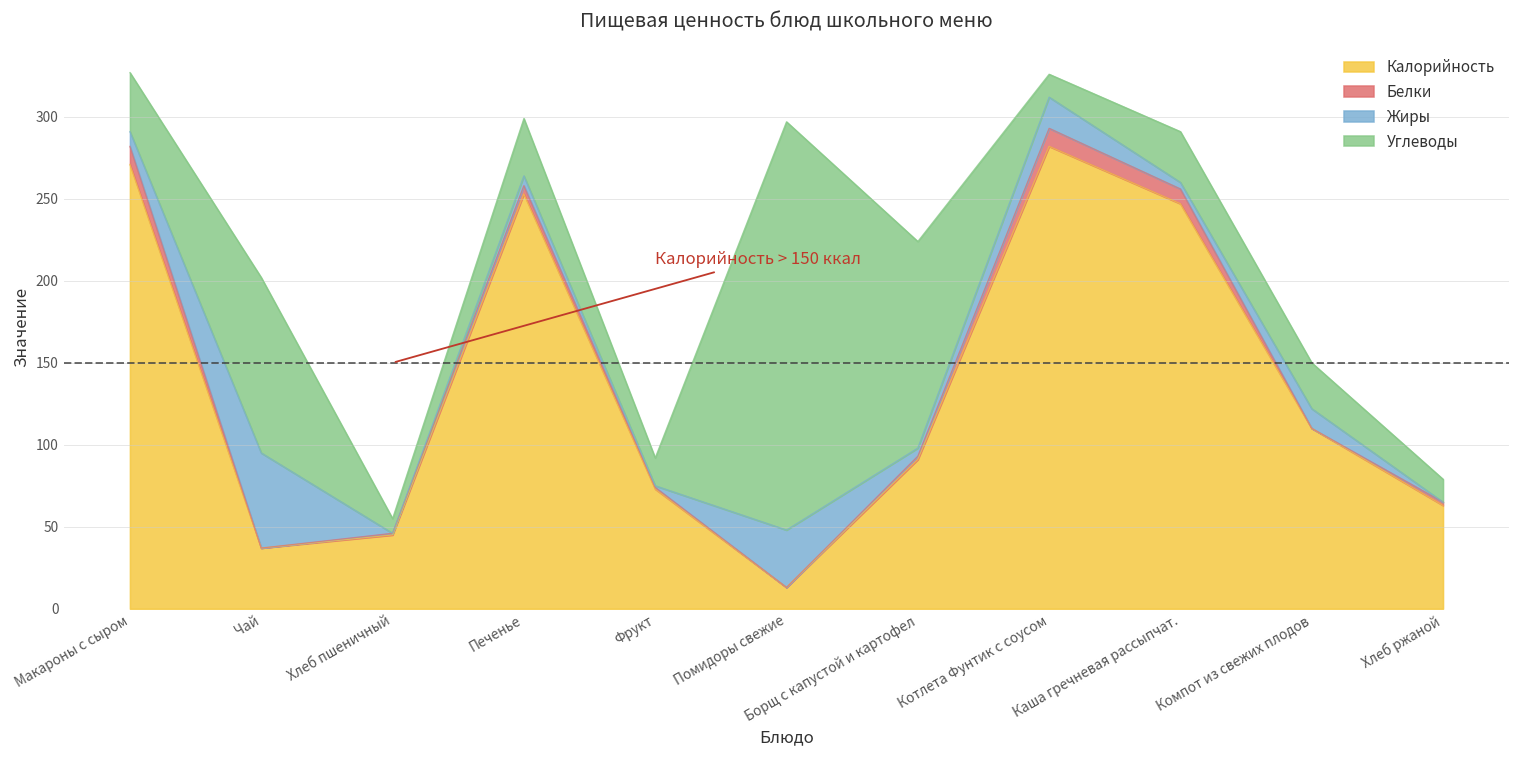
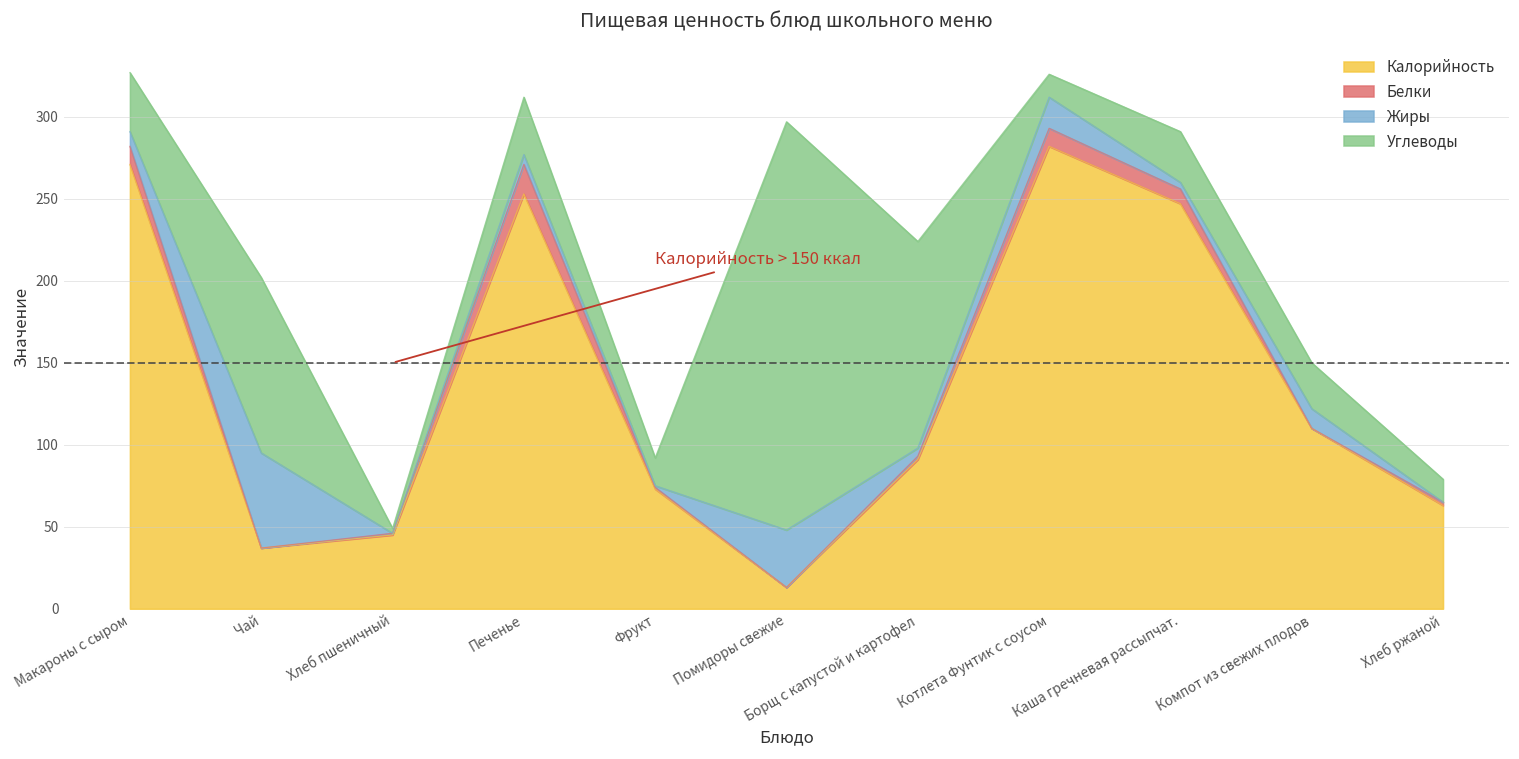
Углеводы, Хлеб пшеничный: 9 -> 3
Белки, Печенье: 5 -> 18
